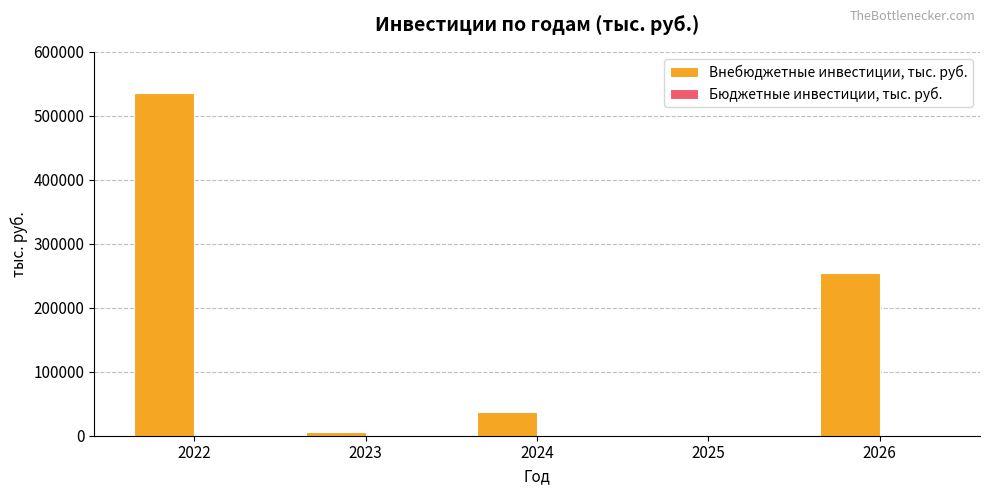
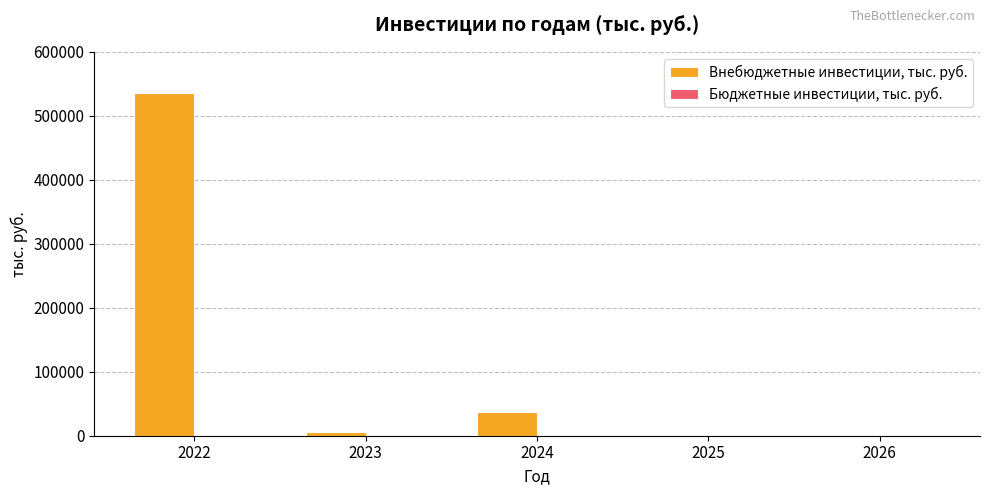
Внебюджетные инвестиции, тыс. руб., 2026: 250000 -> 0
